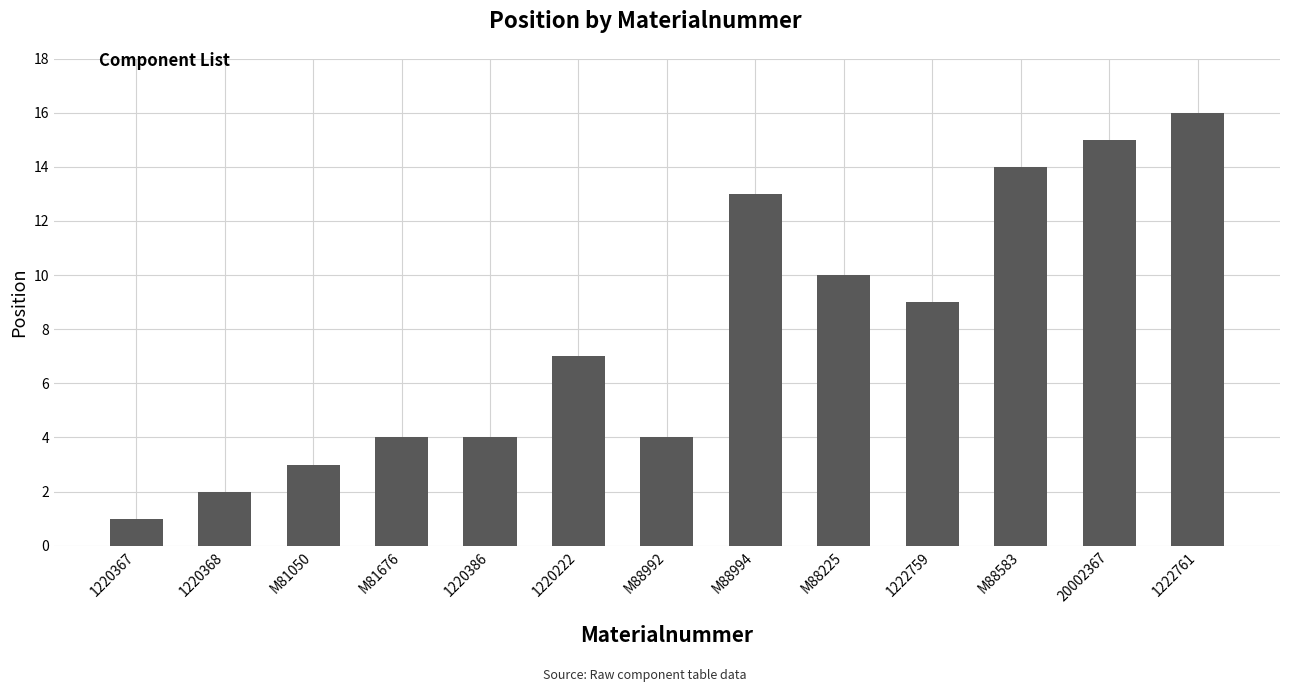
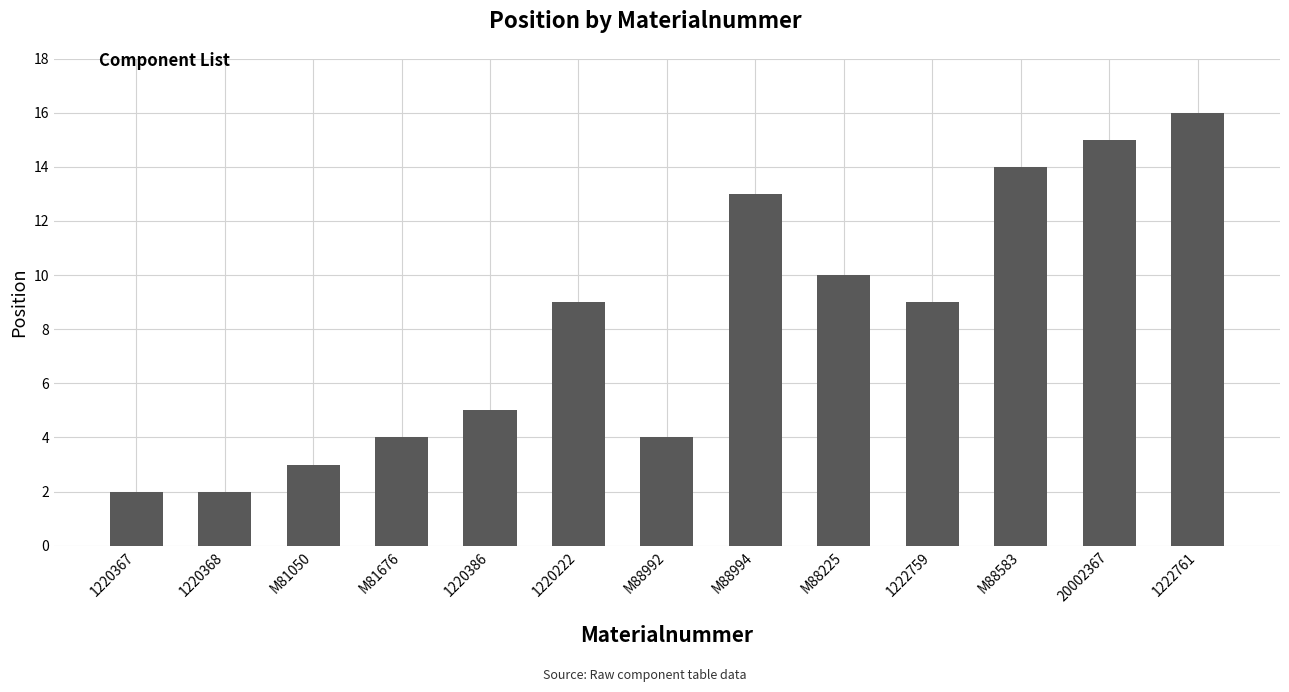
1220367: 1 -> 2
1220386: 4 -> 5
1220222: 7 -> 9
